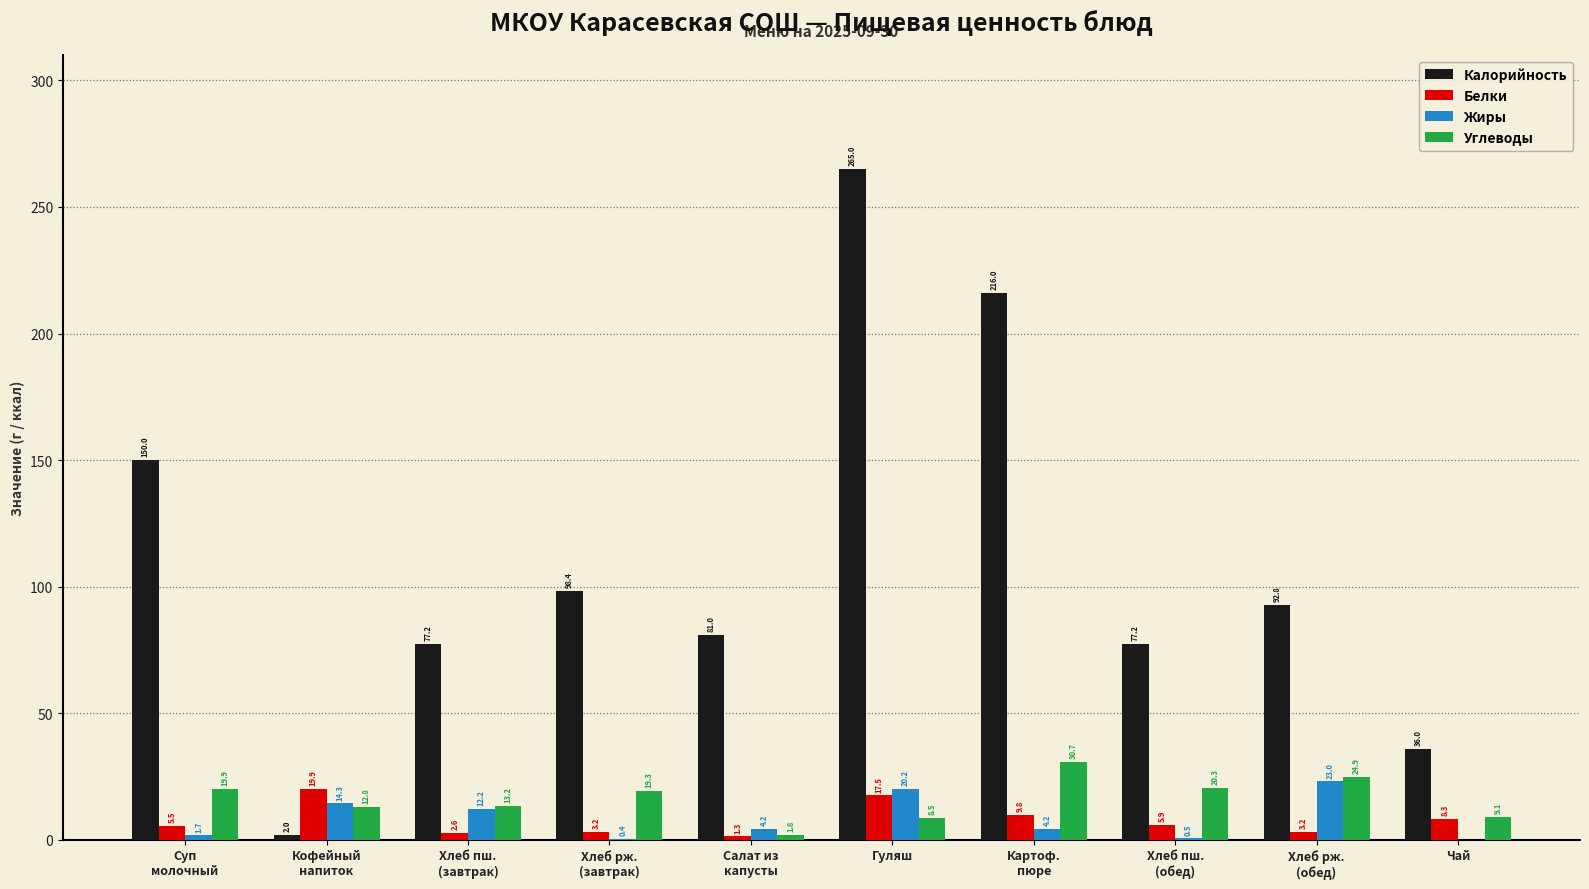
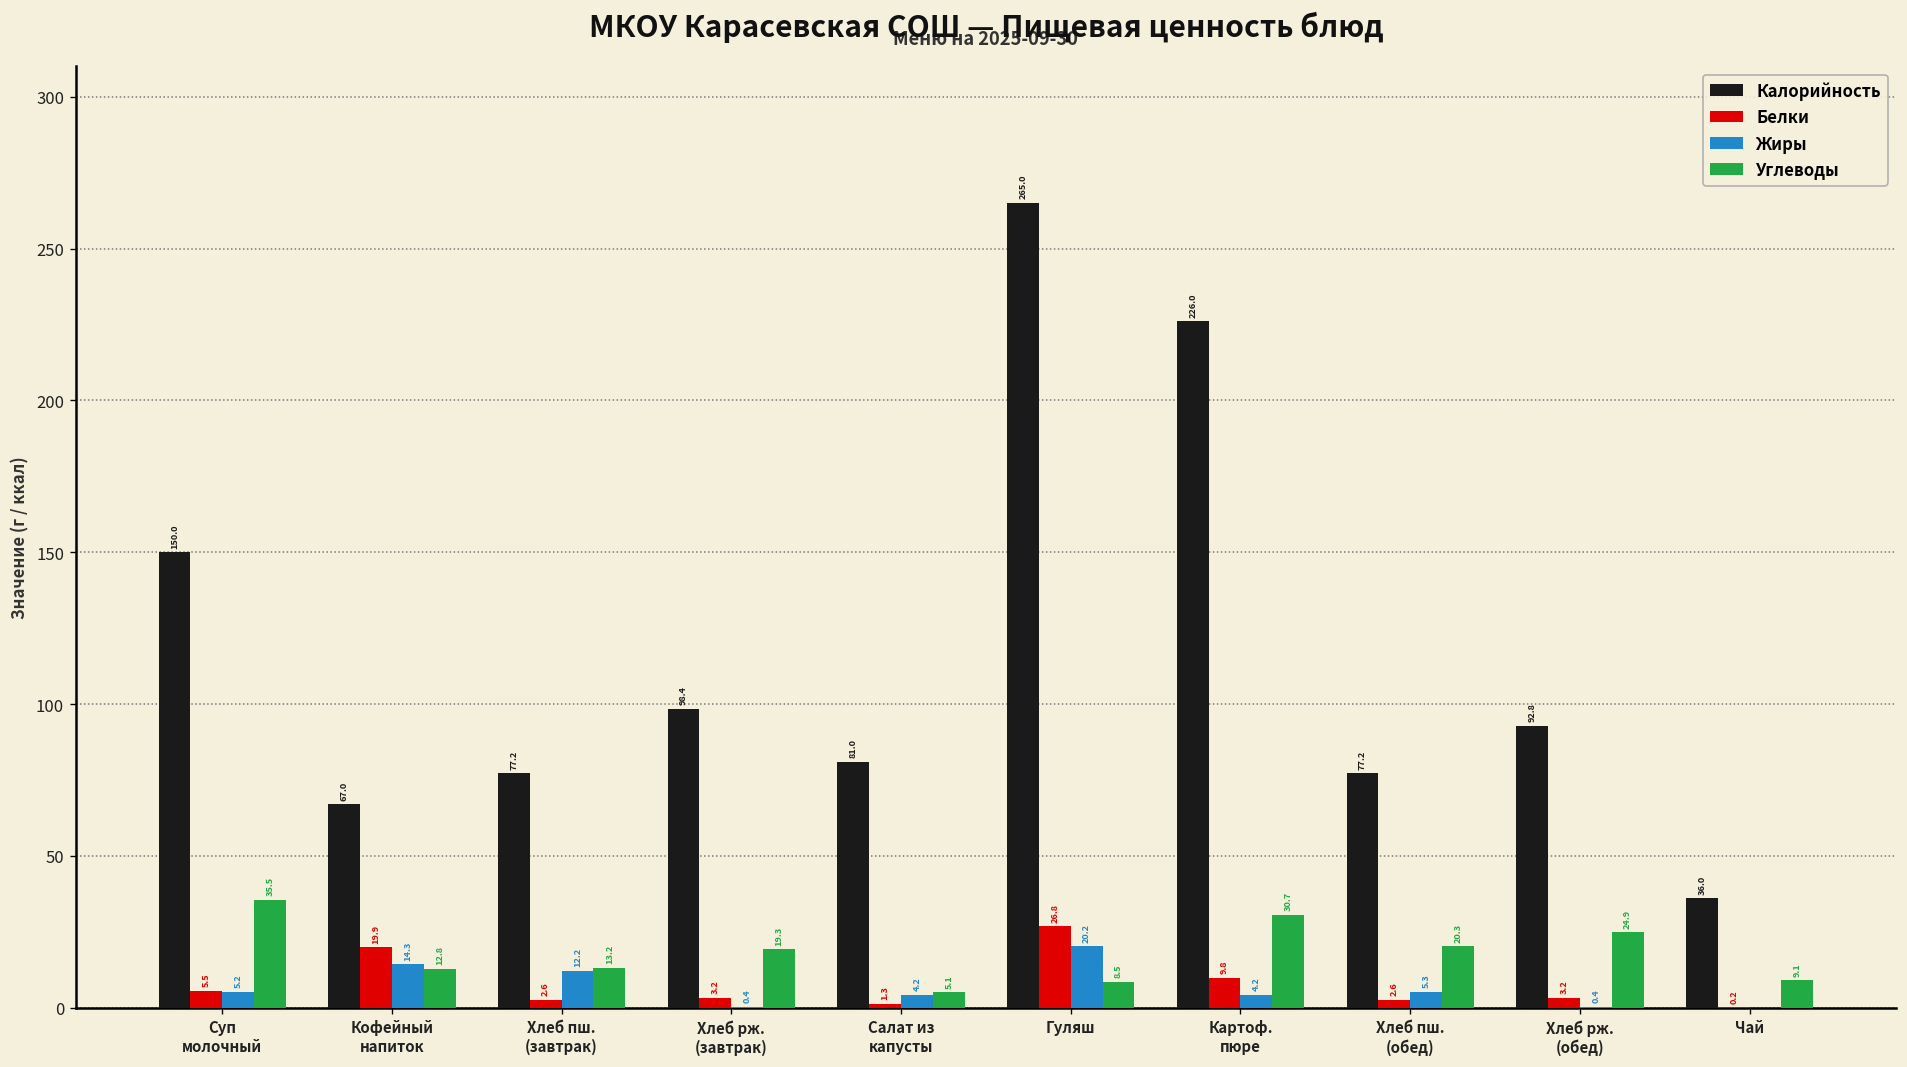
Жиры, Суп молочный: 1.7 -> 5.2
Углеводы, Суп молочный: 19.9 -> 35.5
Калорийность, Кофейный напиток: 2.0 -> 67.0
Углеводы, Салат из капусты: 1.8 -> 5.1
Белки, Гуляш: 17.5 -> 26.8
Калорийность, Картоф. пюре: 216.0 -> 226.0
Белки, Хлеб пш. (обед): 5.9 -> 2.6
Жиры, Хлеб пш. (обед): 0.5 -> 5.3
Жиры, Хлеб рж. (обед): 23.0 -> 0.4
Белки, Чай: 8.3 -> 0.2
